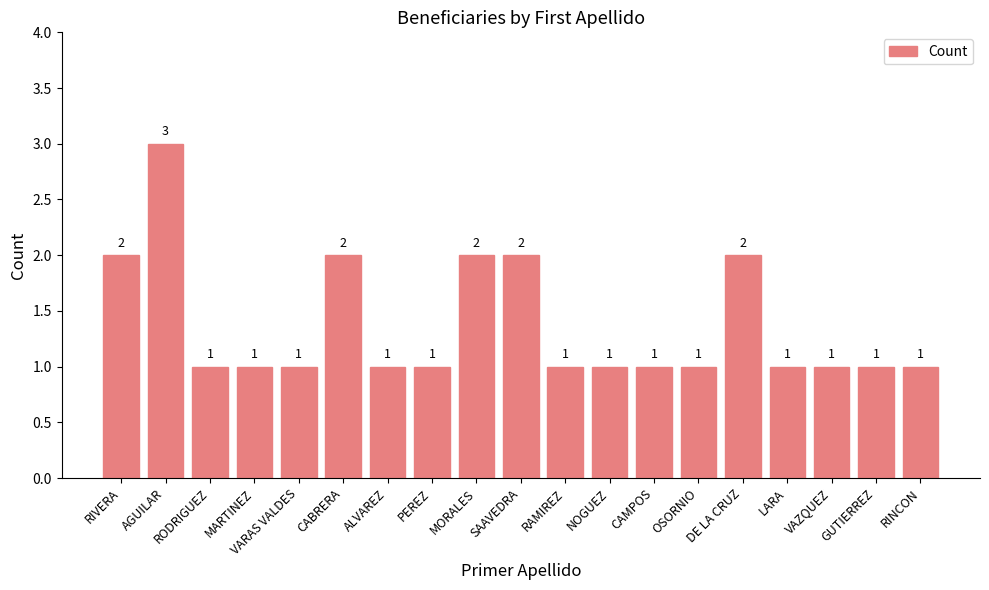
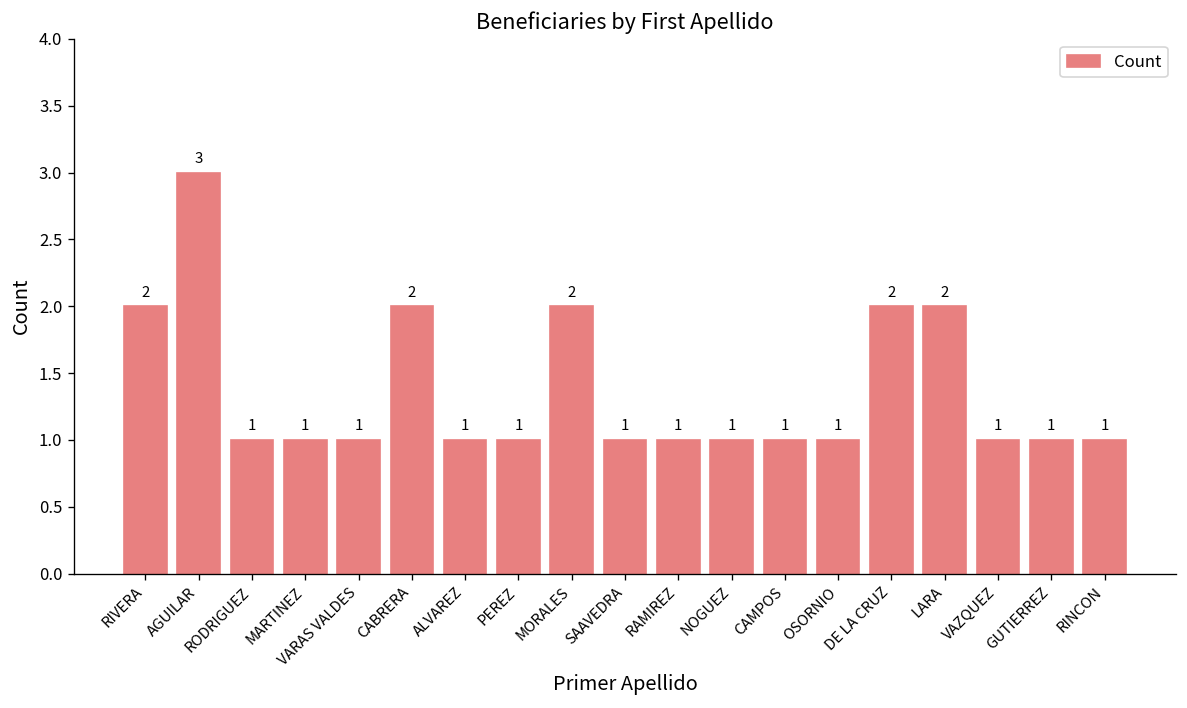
SAAVEDRA: 2 -> 1
LARA: 1 -> 2
